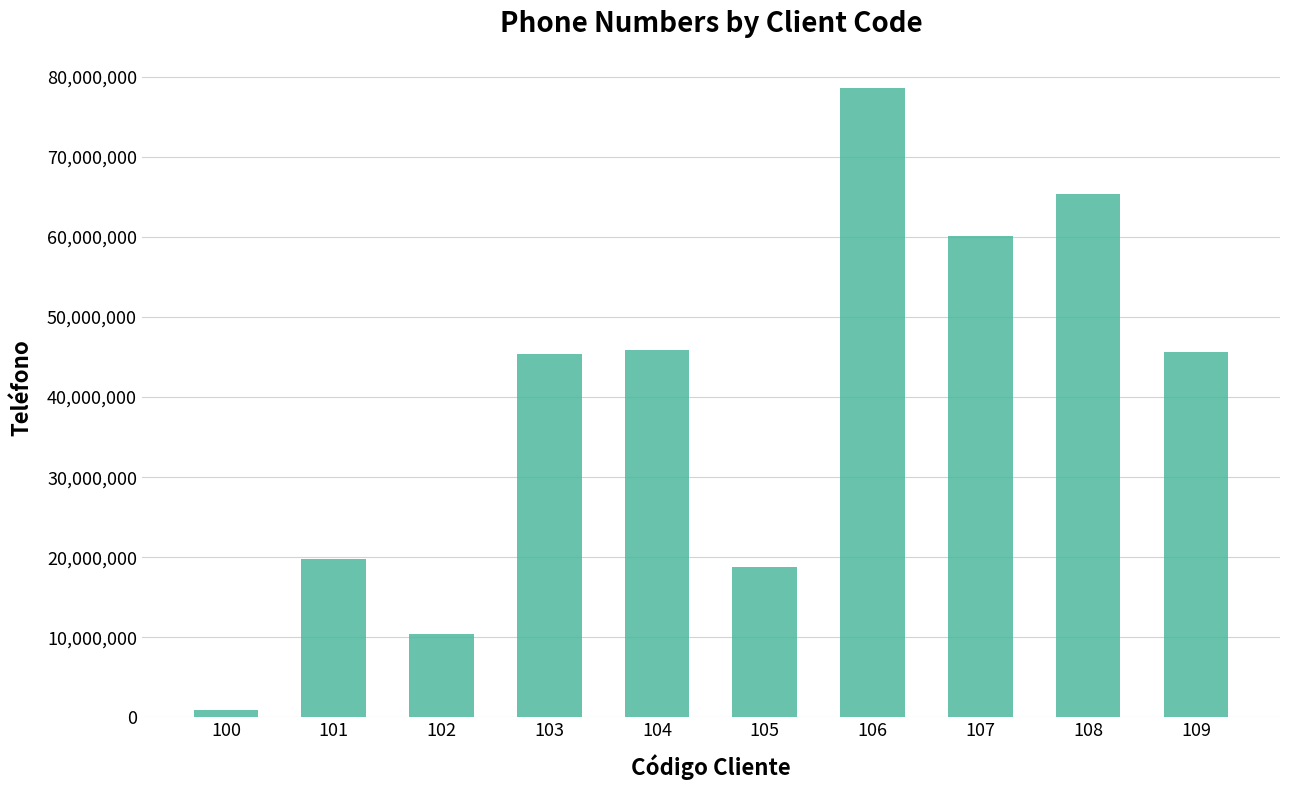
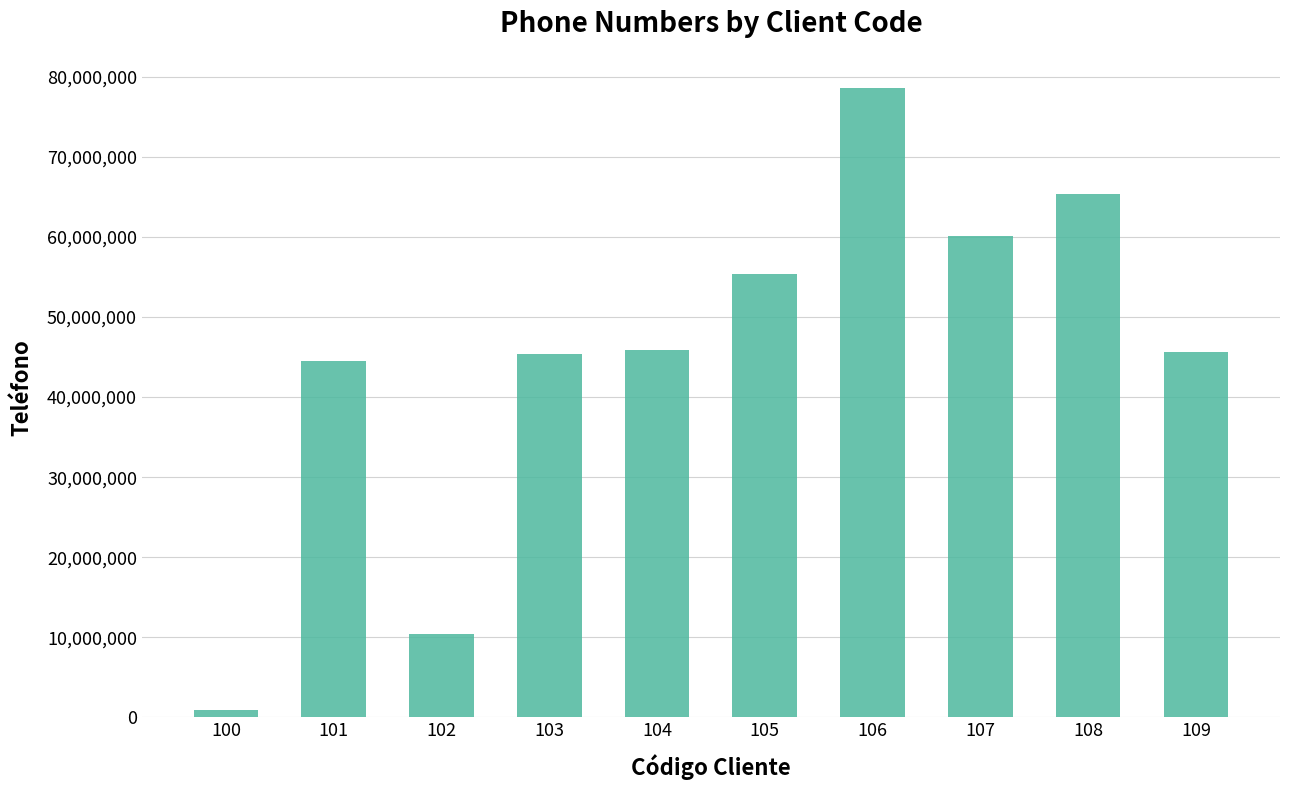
101: 20,000,000 -> 45,000,000
105: 19,000,000 -> 55,000,000
